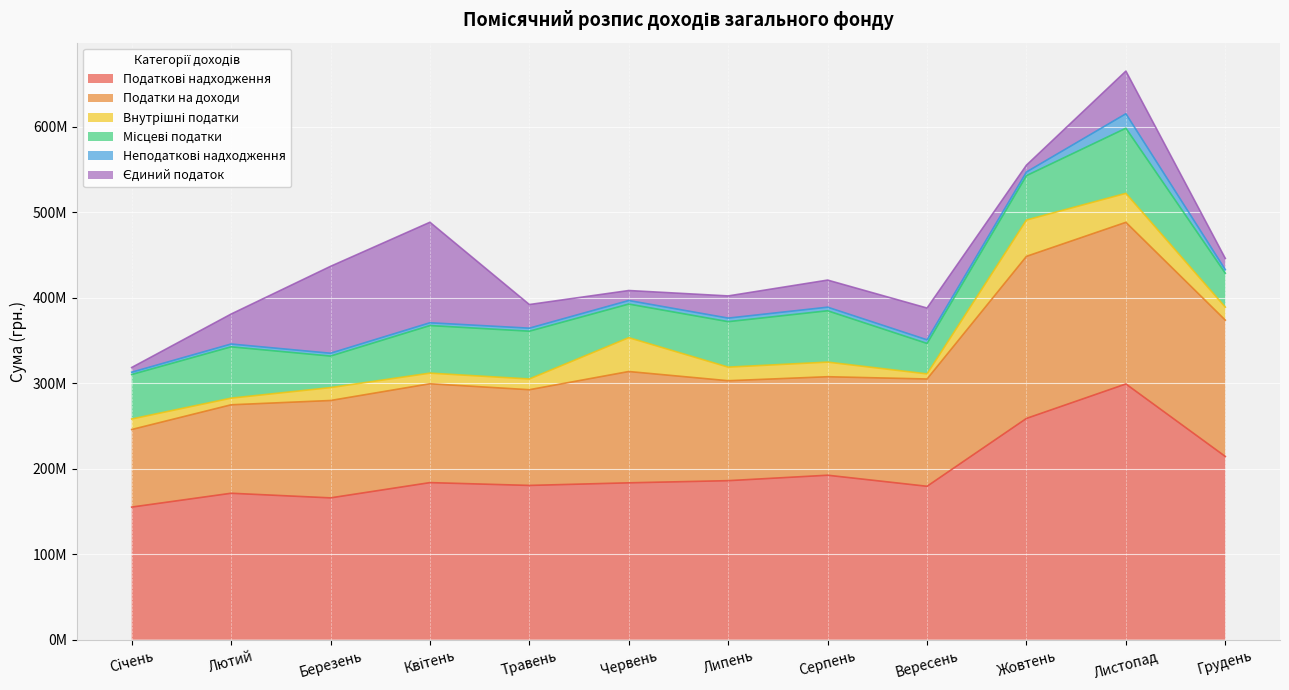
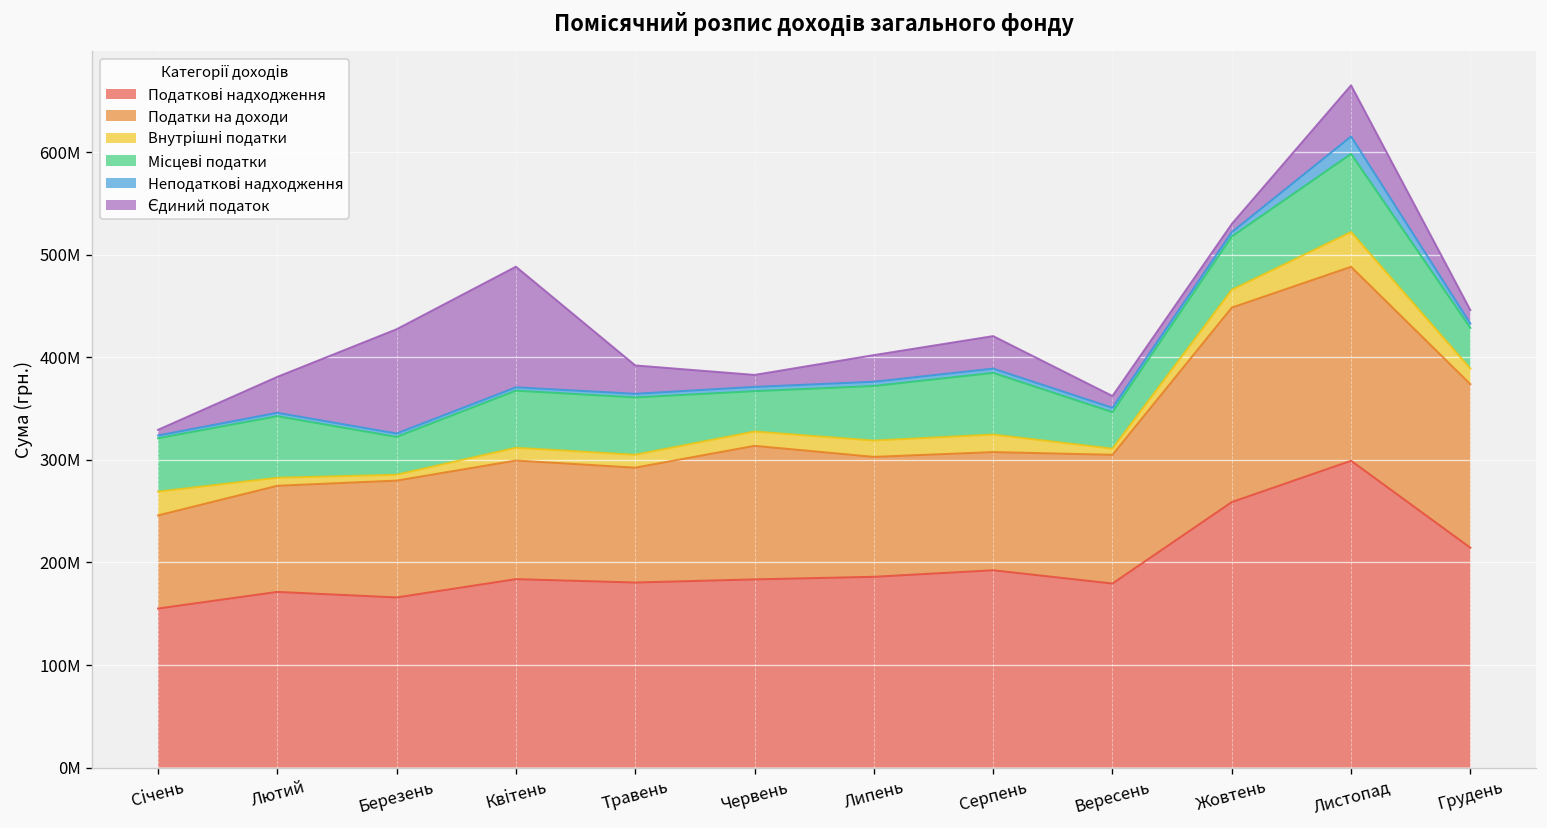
Внутрішні податки, Січень: 10000000 -> 20000000
Внутрішні податки, Березень: 20000000 -> 10000000
Внутрішні податки, Червень: 40000000 -> 10000000
Єдиний податок, Вересень: 40000000 -> 10000000
Внутрішні податки, Жовтень: 40000000 -> 20000000
